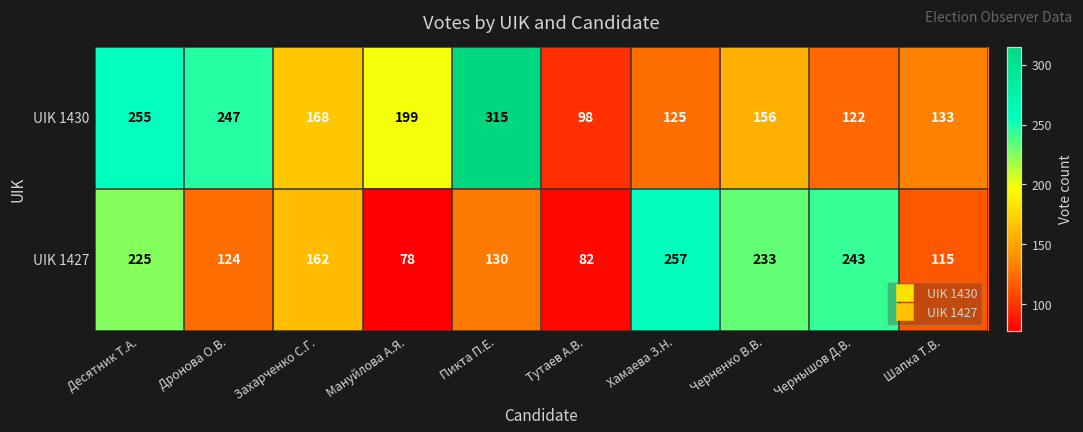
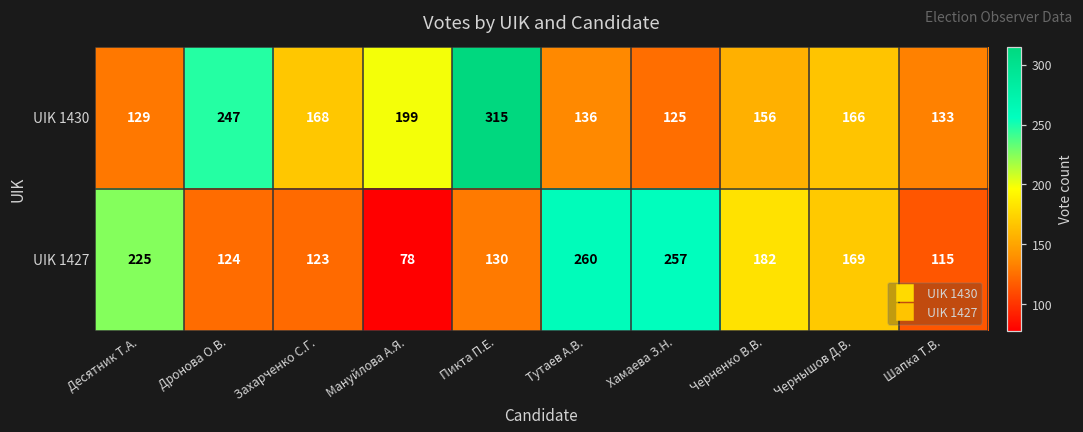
UIK 1430, Десятник Т.А.: 255 -> 129
UIK 1430, Тутаев А.В.: 98 -> 136
UIK 1430, Чернышов Д.В.: 122 -> 166
UIK 1427, Захарченко С.Г.: 162 -> 123
UIK 1427, Тутаев А.В.: 82 -> 260
UIK 1427, Черненко В.В.: 233 -> 182
UIK 1427, Чернышов Д.В.: 243 -> 169
